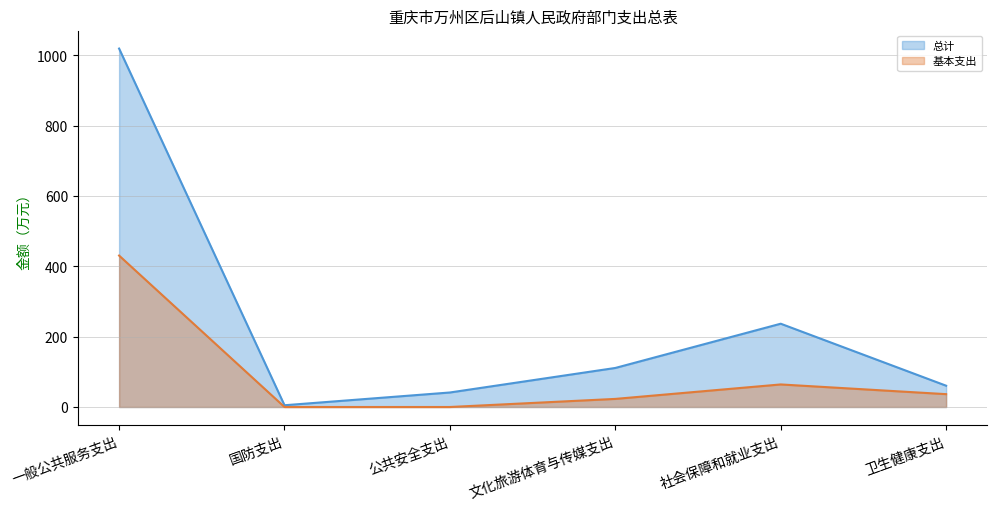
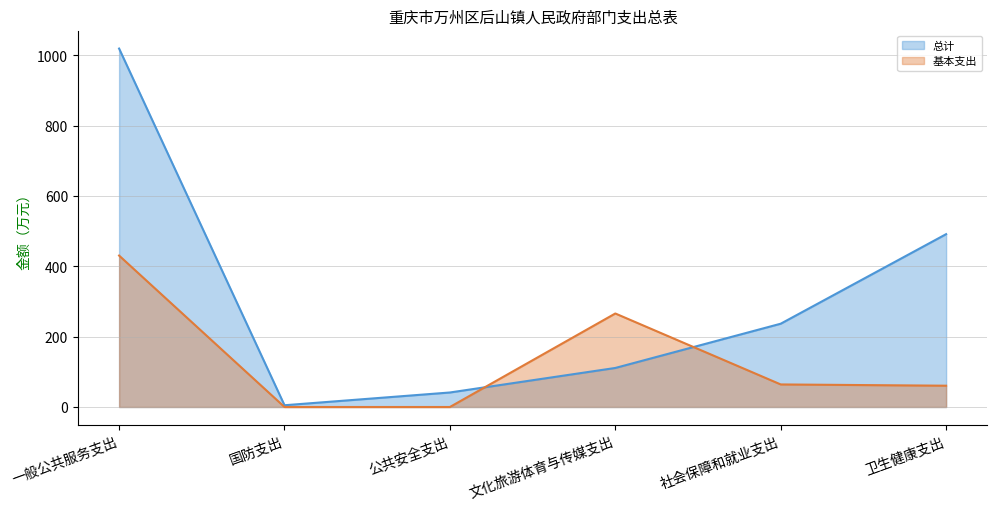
基本支出, 文化旅游体育与传媒支出: 20 -> 270
总计, 卫生健康支出: 60 -> 490
基本支出, 卫生健康支出: 40 -> 60
